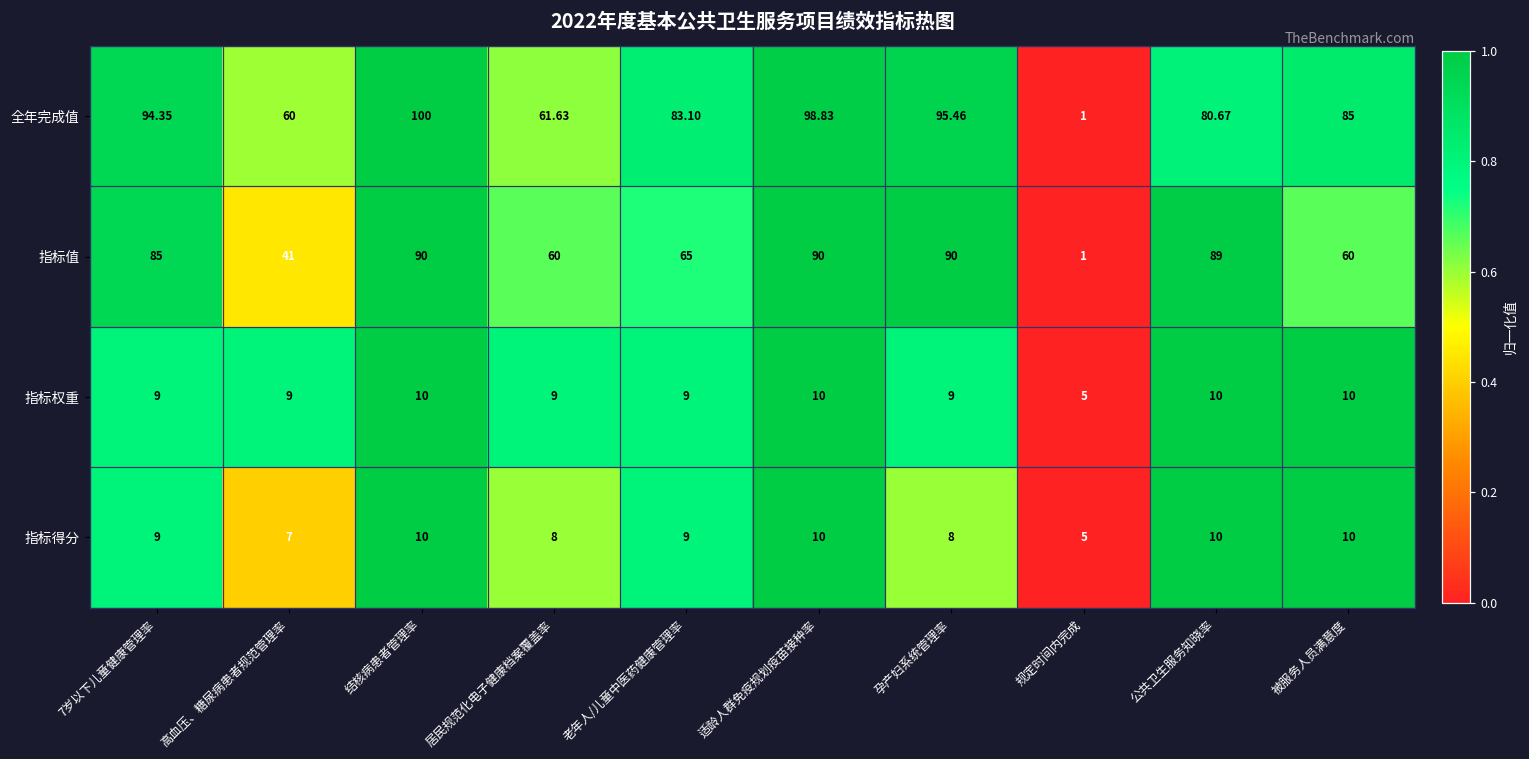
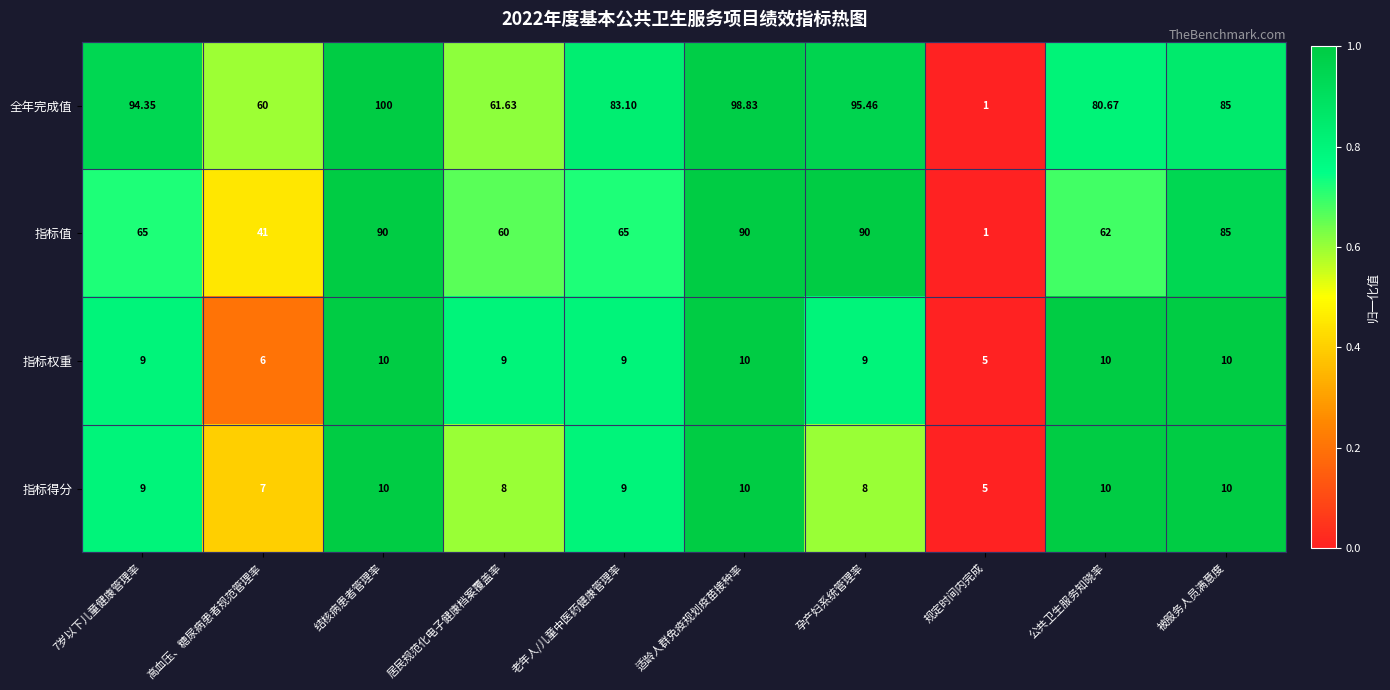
指标值, 7岁以下儿童健康管理率: 85 -> 65
指标值, 公共卫生服务知晓率: 89 -> 62
指标值, 被服务人员满意度: 60 -> 85
指标权重, 高血压、糖尿病患者规范管理率: 9 -> 6
